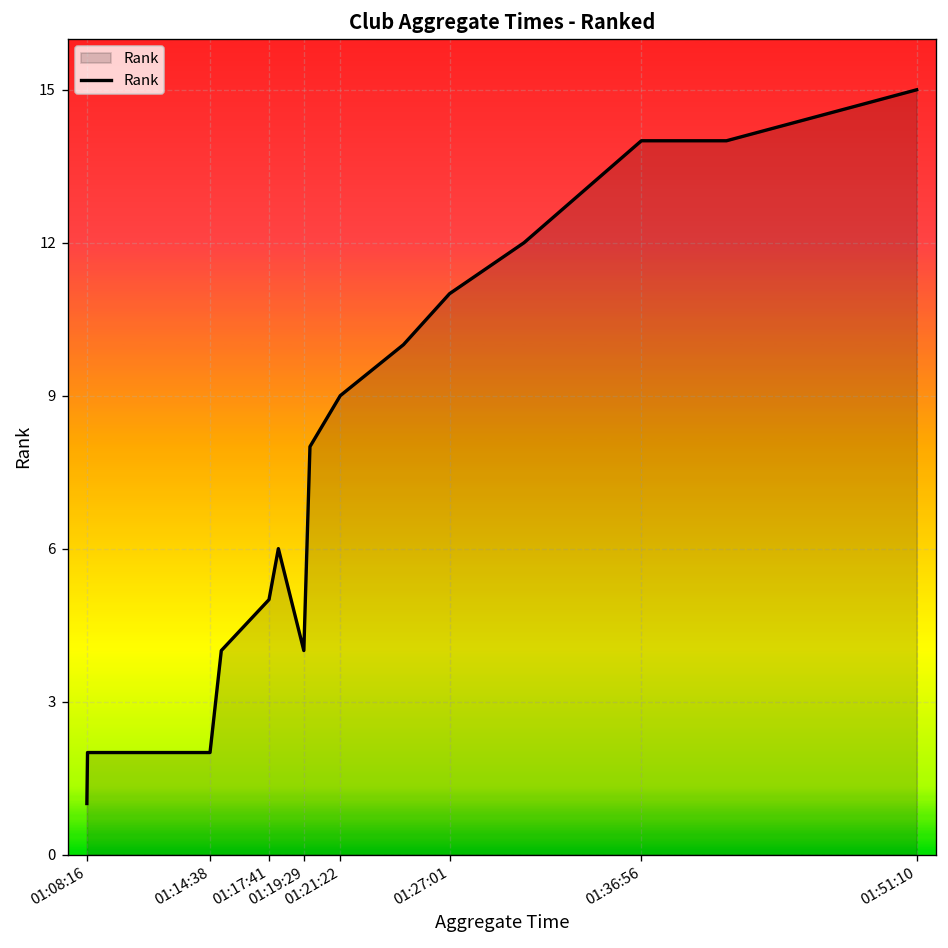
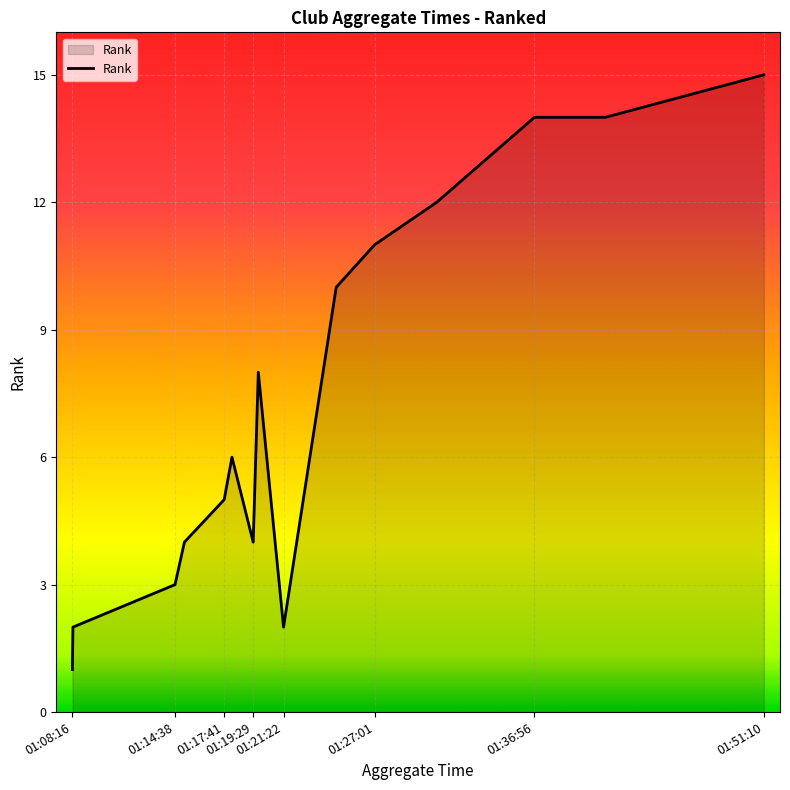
01:14:38: 2 -> 3
01:21:22: 9 -> 2
